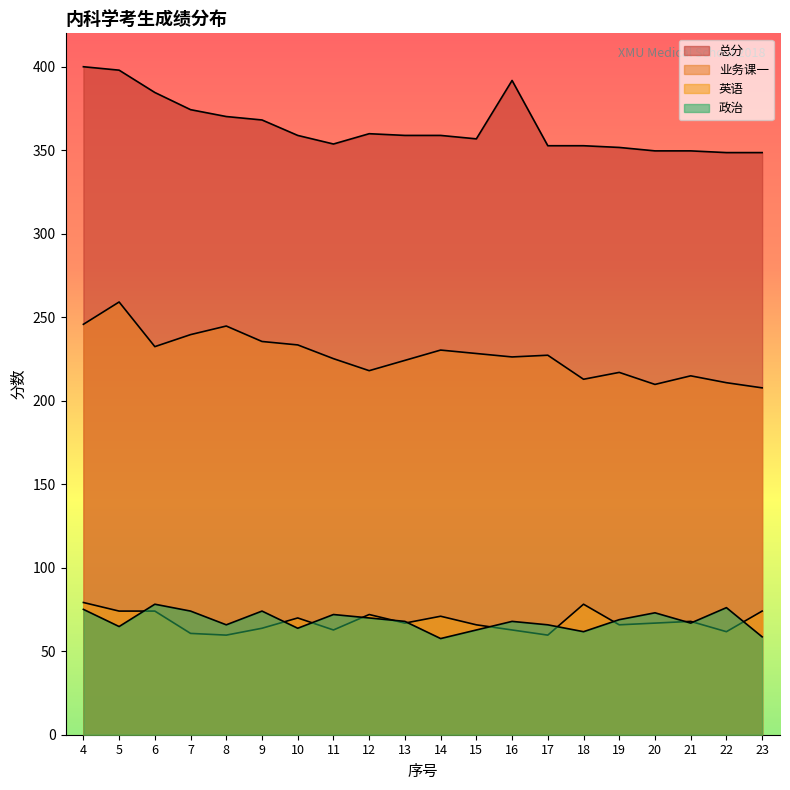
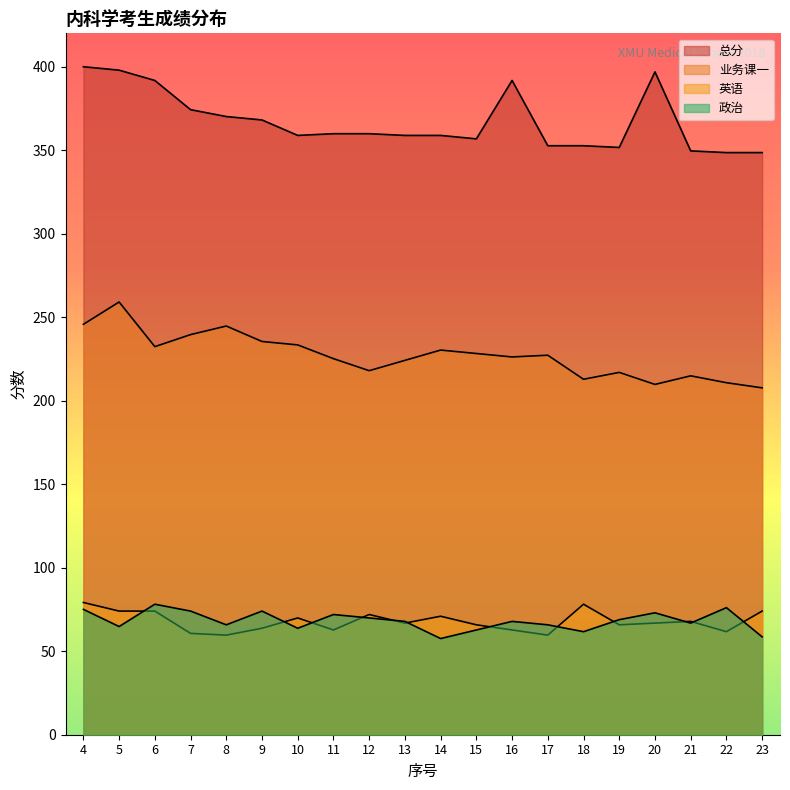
总分, 6: 385 -> 392
总分, 11: 354 -> 360
总分, 20: 350 -> 397
